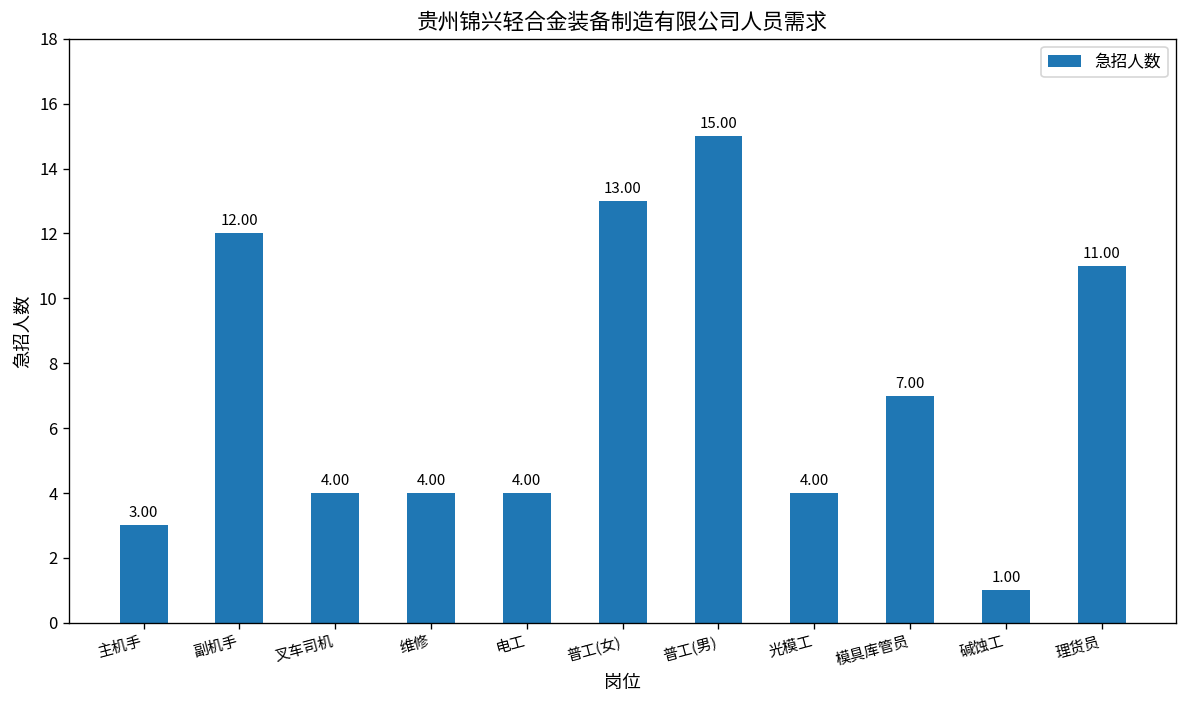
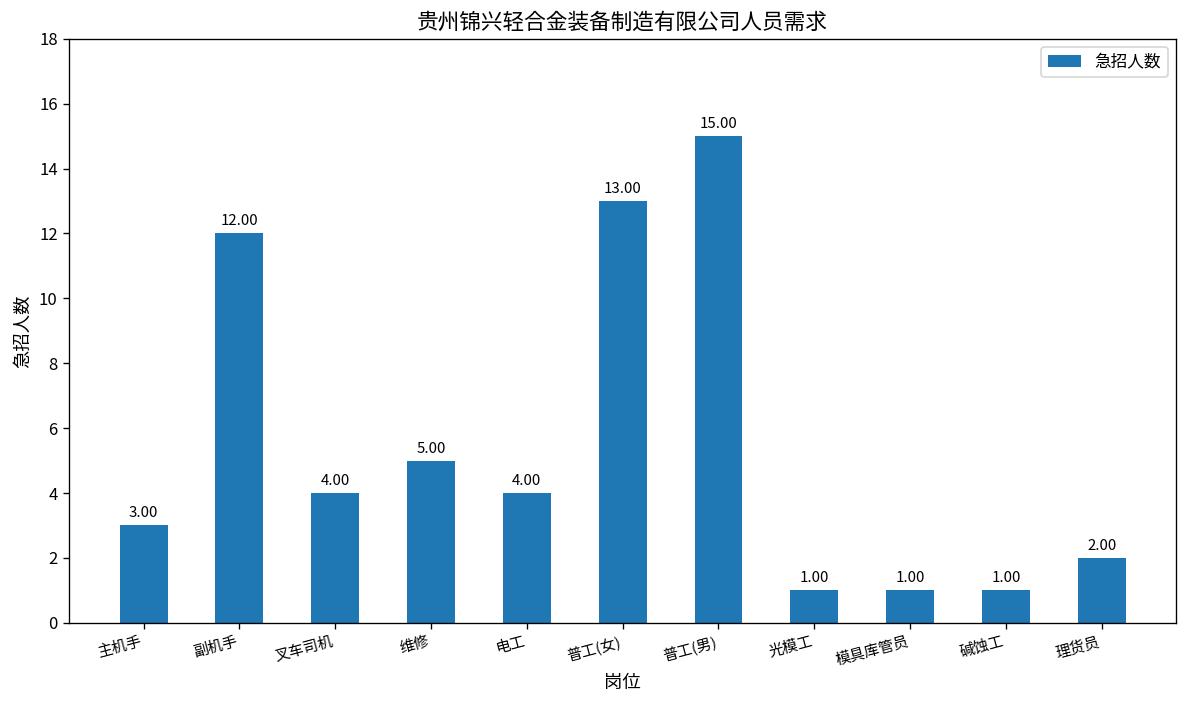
维修: 4.00 -> 5.00
光模工: 4.00 -> 1.00
模具库管员: 7.00 -> 1.00
理货员: 11.00 -> 2.00
